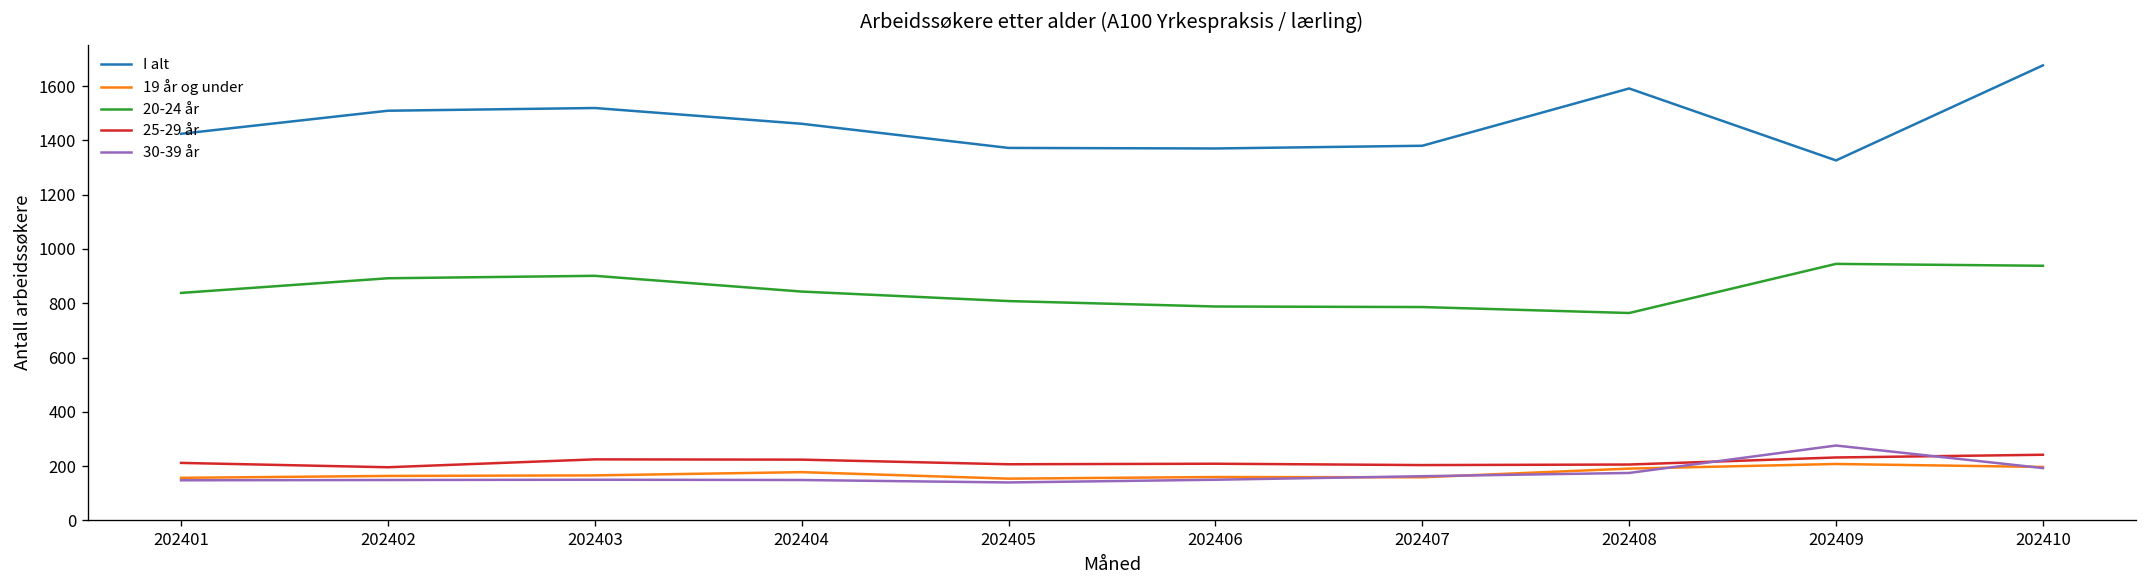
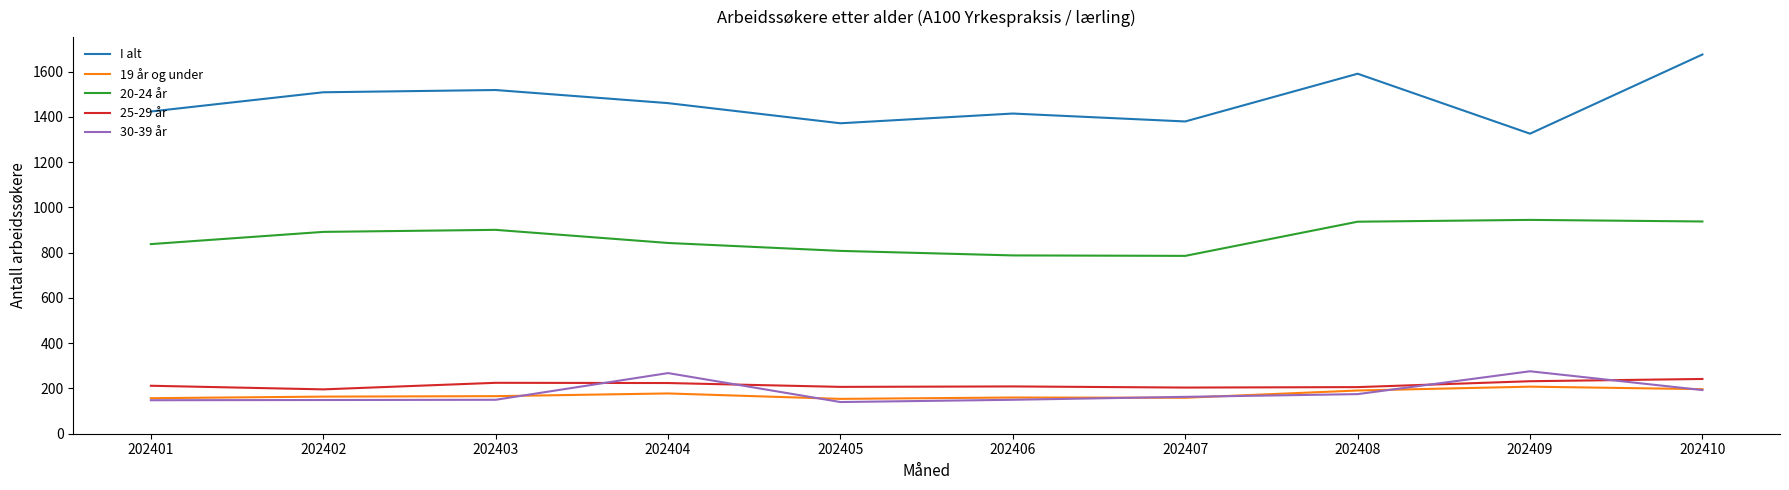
30-39 år, 202404: 150 -> 270
I alt, 202406: 1370 -> 1420
20-24 år, 202408: 760 -> 940
